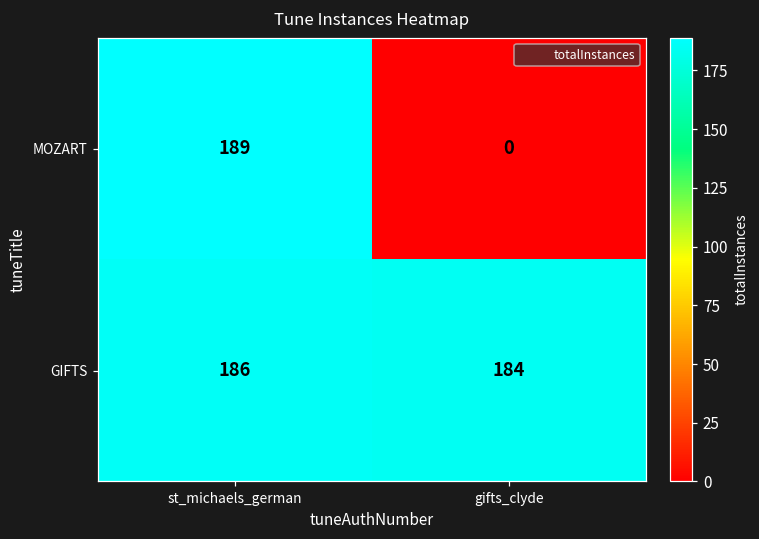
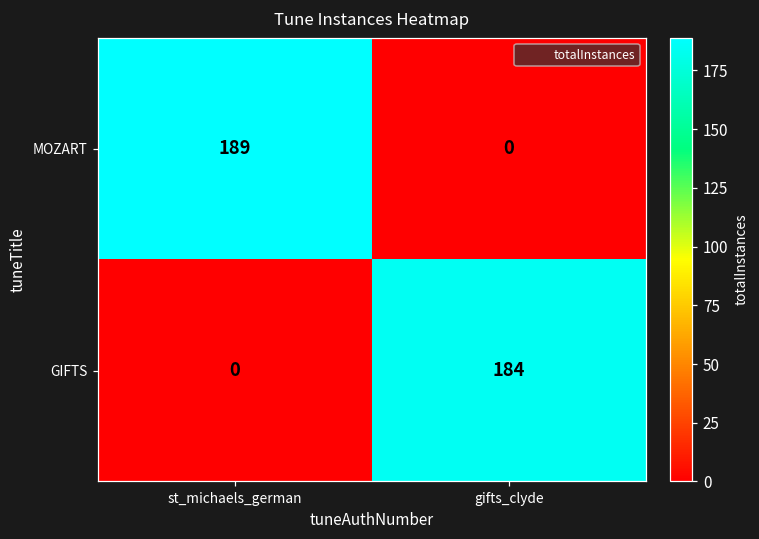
GIFTS, st_michaels_german: 186 -> 0
